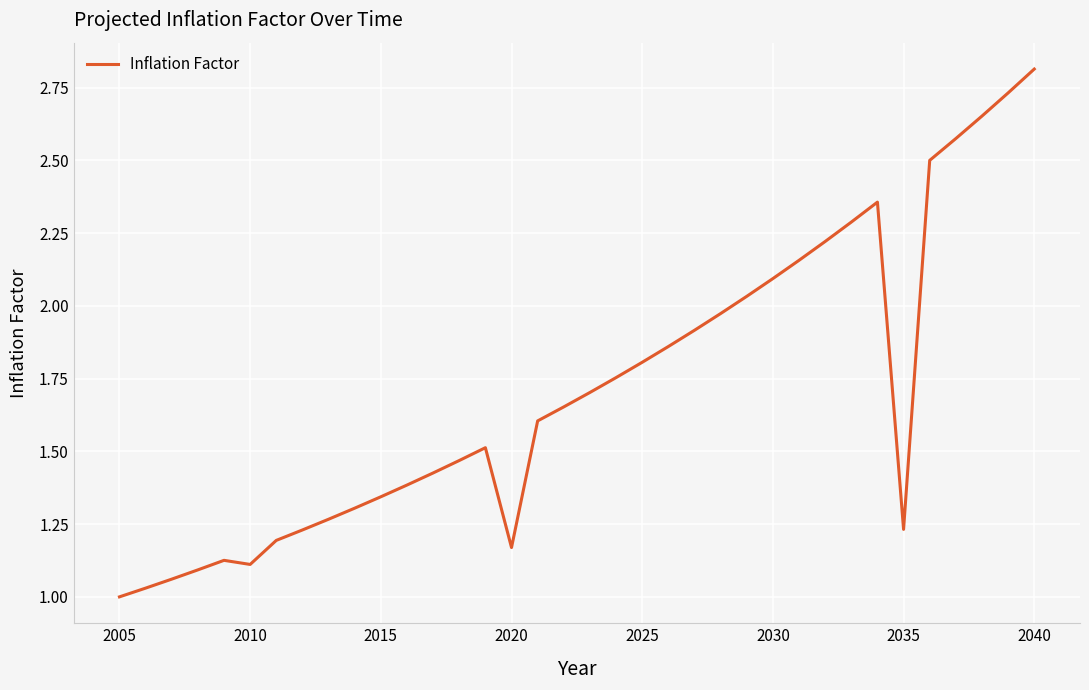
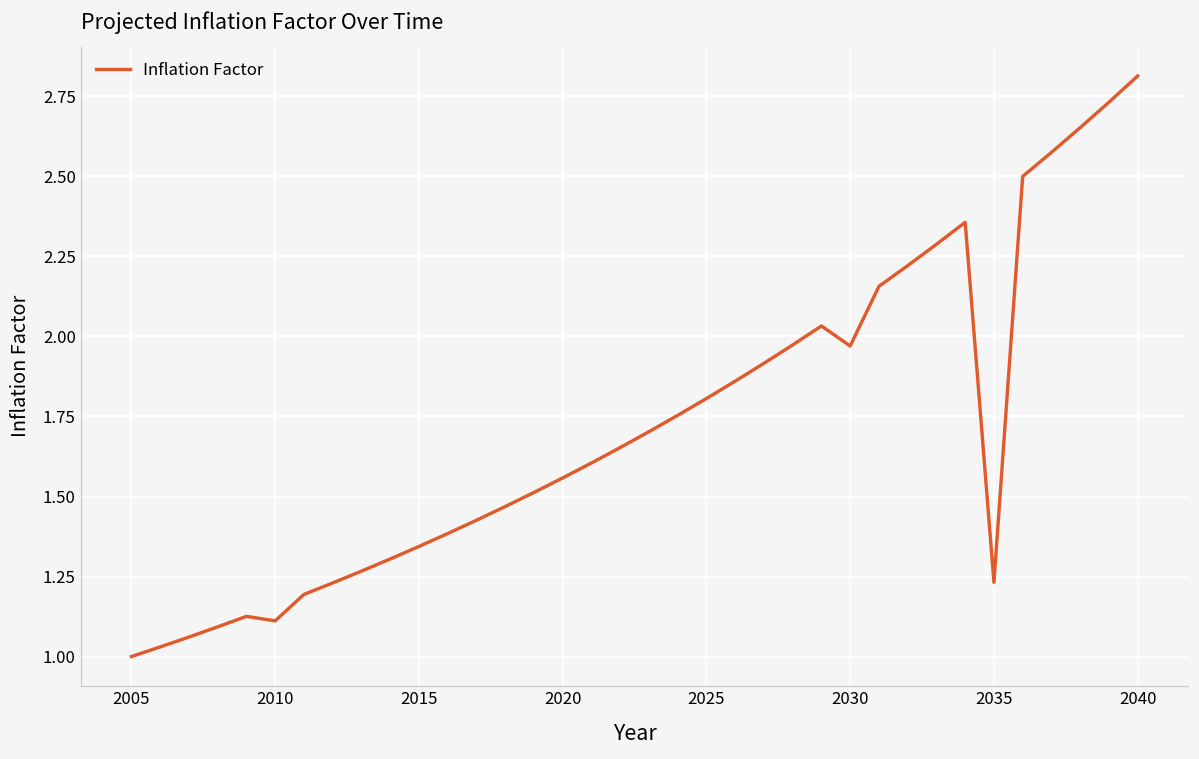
2020: 1.17 -> 1.56
2030: 2.09 -> 1.97
